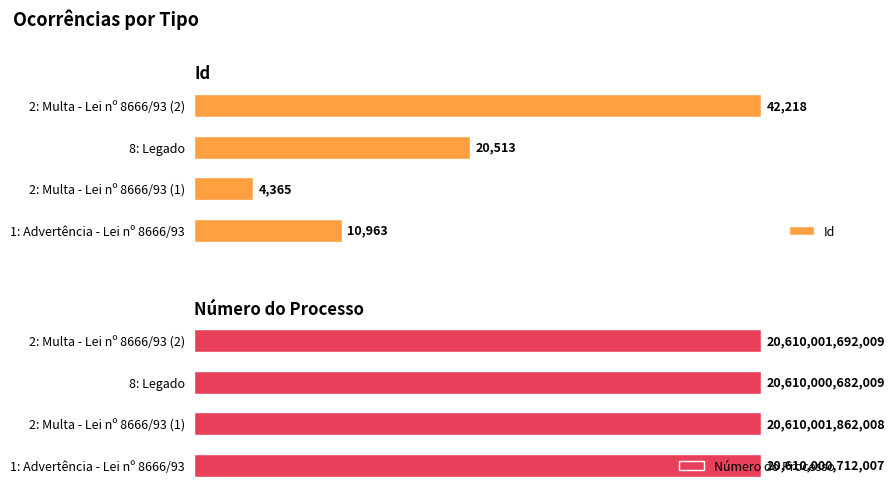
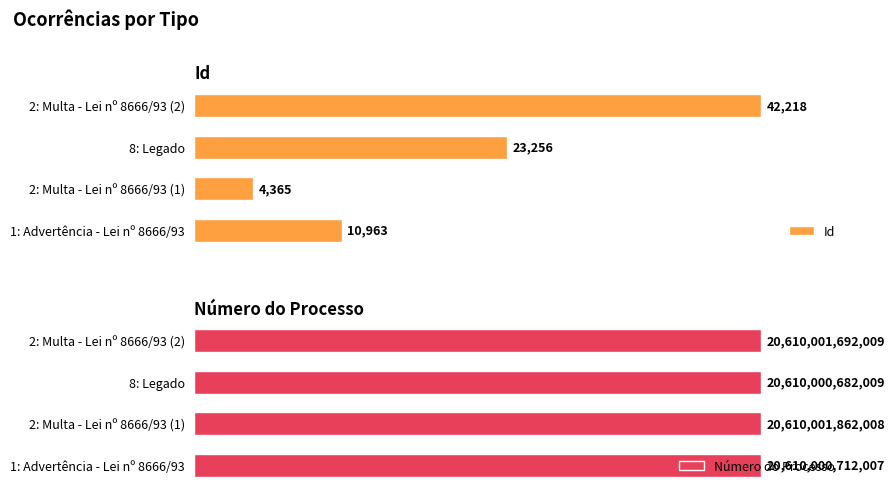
Id, 8: Legado: 20,513 -> 23,256
